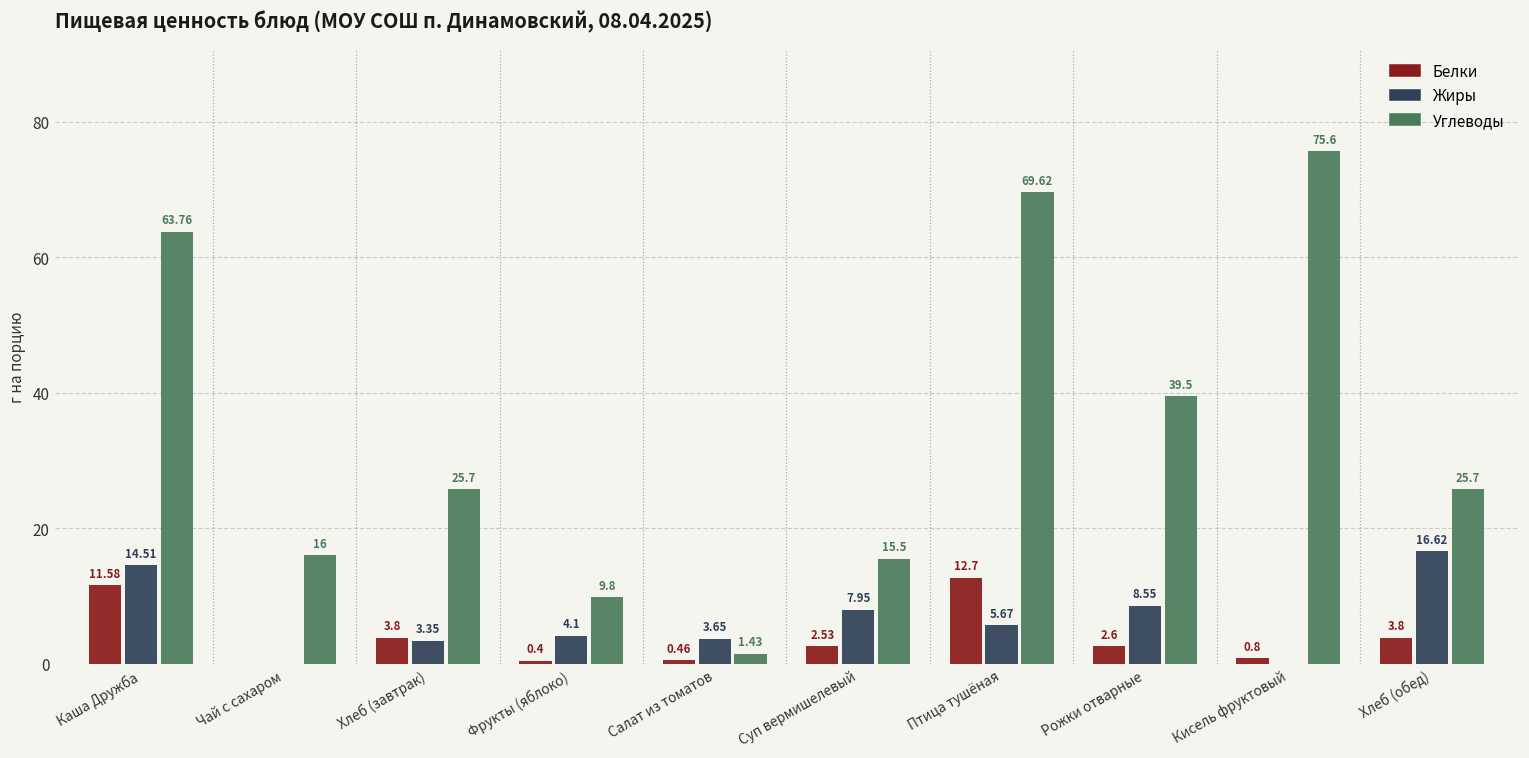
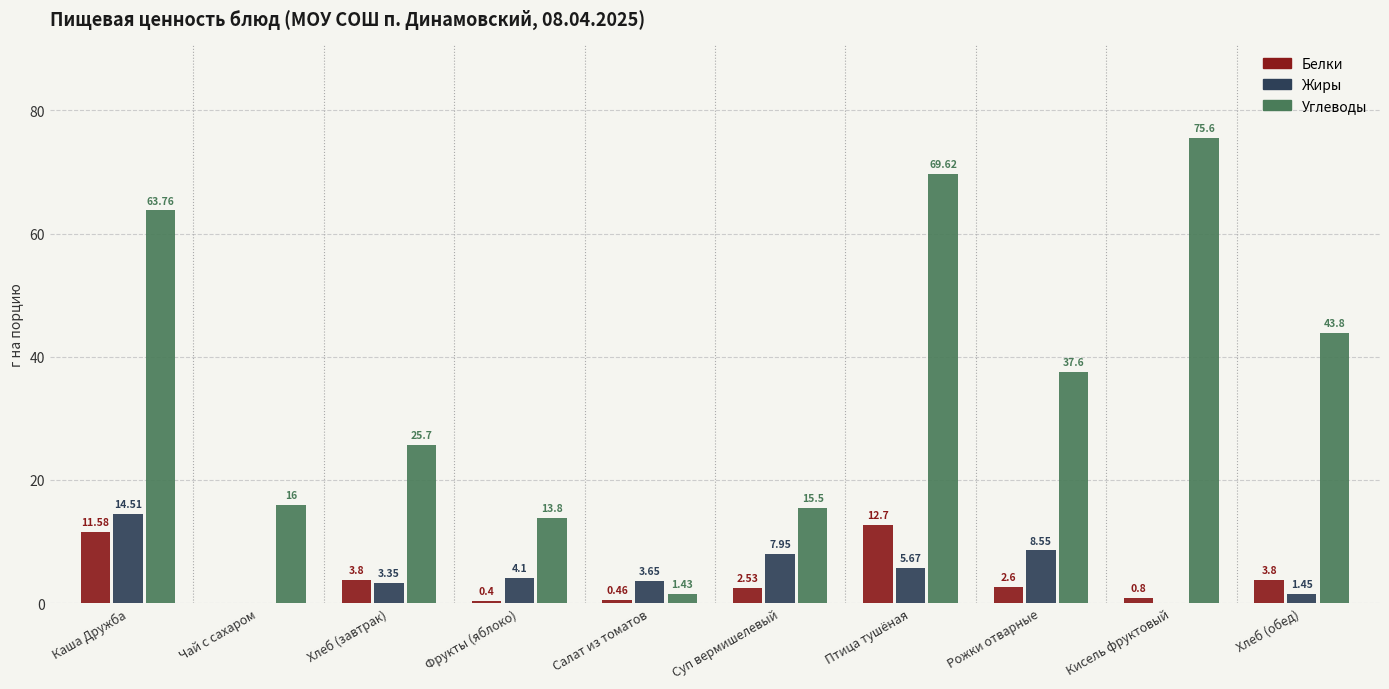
Углеводы, Фрукты (яблоко): 9.8 -> 13.8
Углеводы, Рожки отварные: 39.5 -> 37.6
Жиры, Хлеб (обед): 16.62 -> 1.45
Углеводы, Хлеб (обед): 25.7 -> 43.8
